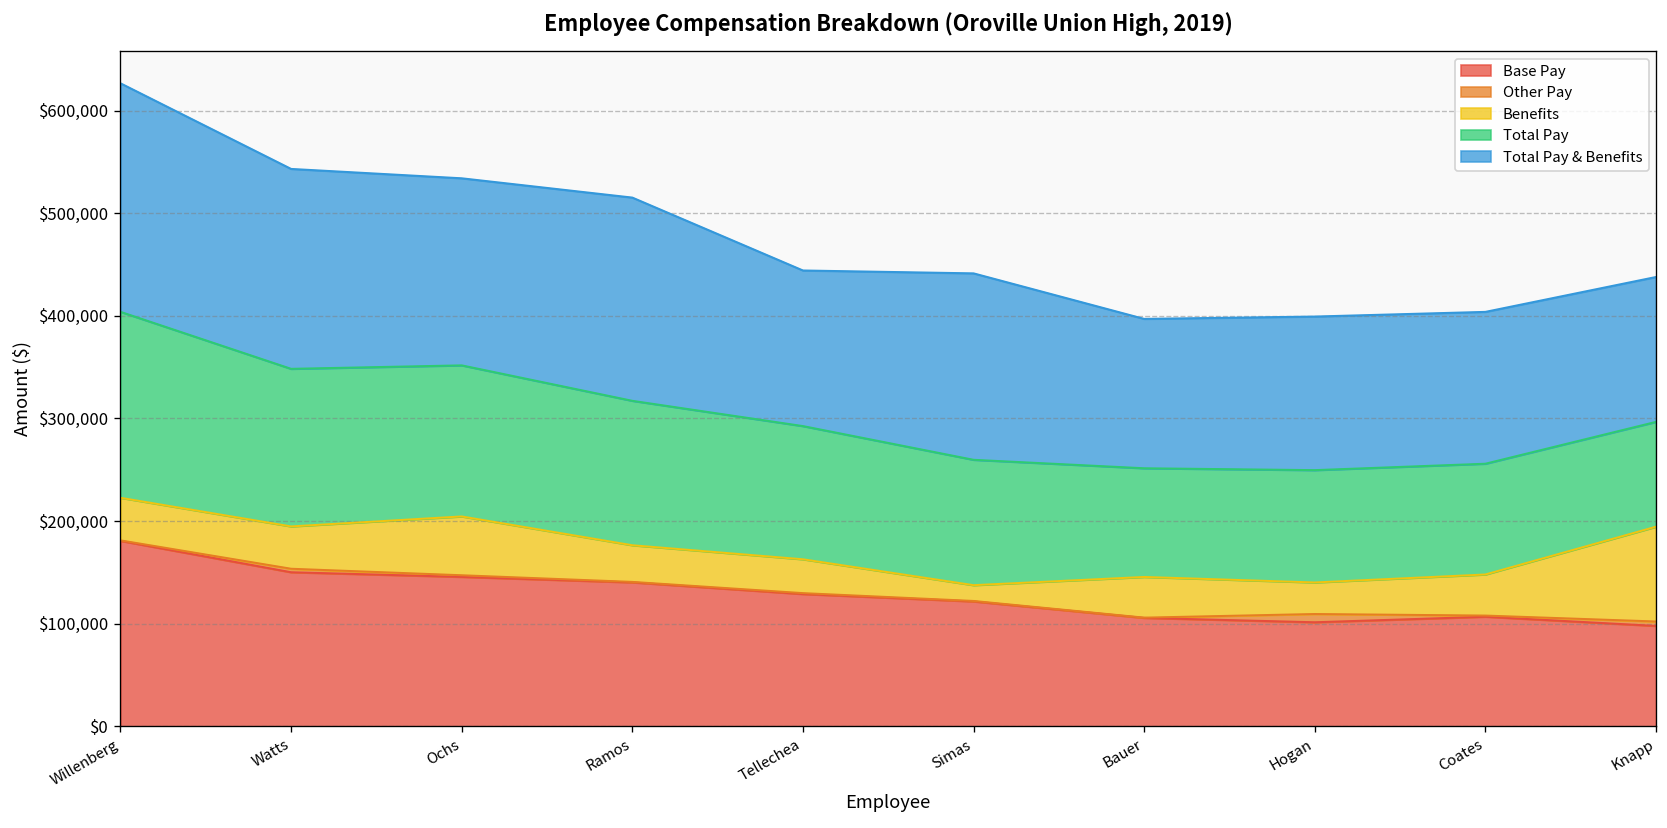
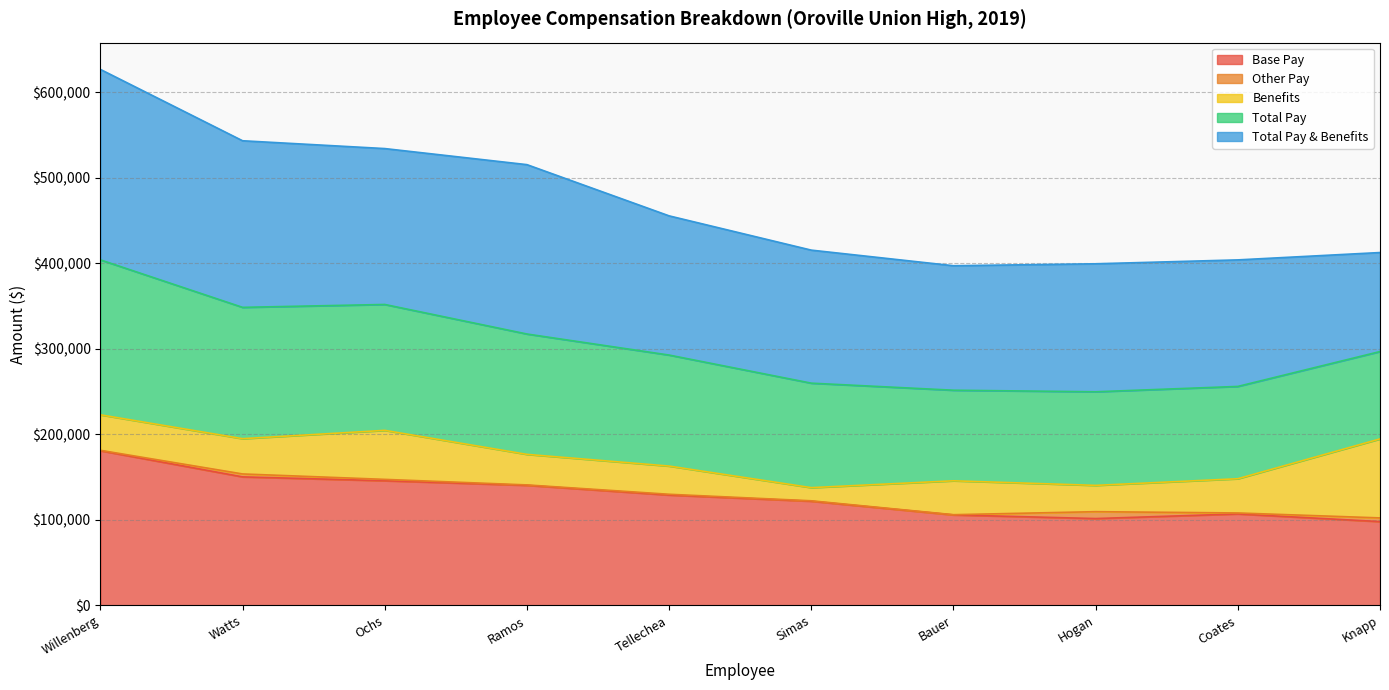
Total Pay & Benefits, Tellechea: $150,000 -> $160,000
Total Pay & Benefits, Simas: $180,000 -> $160,000
Total Pay & Benefits, Knapp: $140,000 -> $120,000
